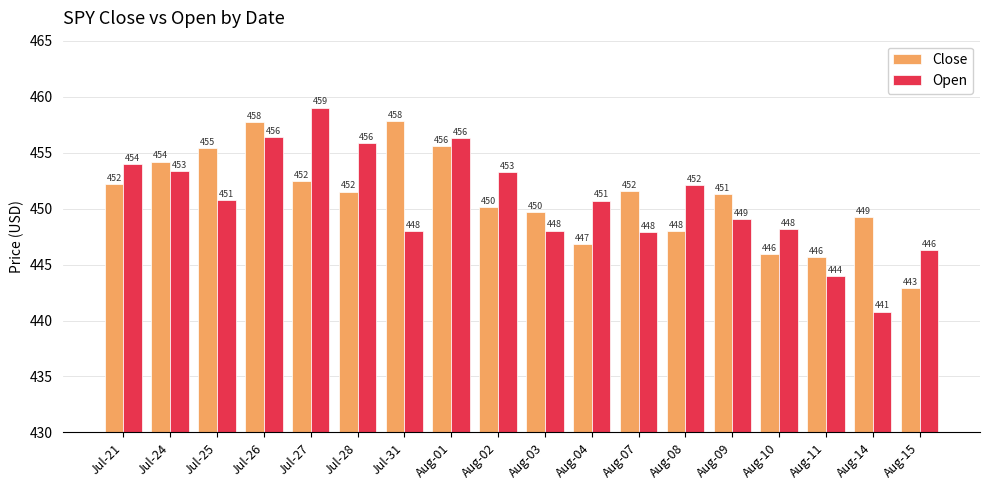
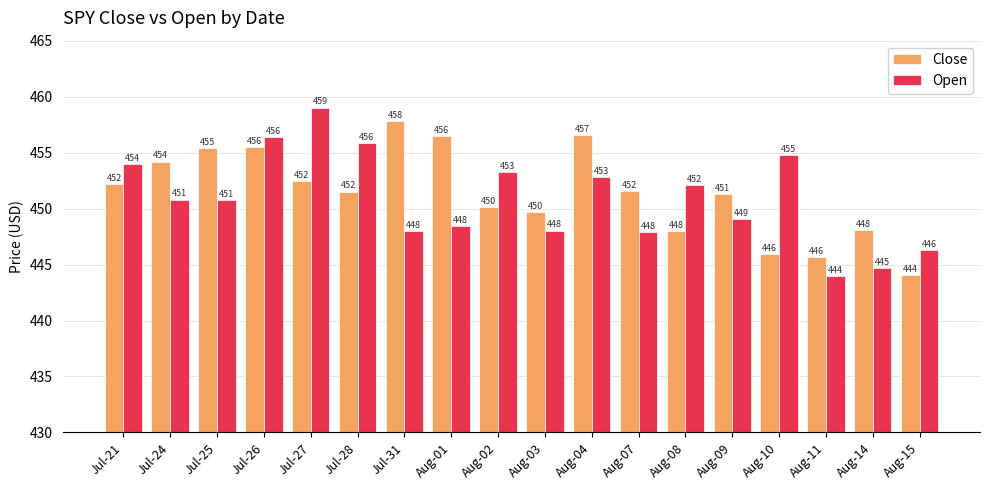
Open, Jul-24: 453 -> 451
Close, Jul-26: 458 -> 456
Close, Aug-01: 455.6 -> 456.5
Open, Aug-01: 456 -> 448
Close, Aug-04: 447 -> 457
Open, Aug-04: 451 -> 453
Open, Aug-10: 448 -> 455
Close, Aug-14: 449 -> 448
Open, Aug-14: 441 -> 445
Close, Aug-15: 443 -> 444
